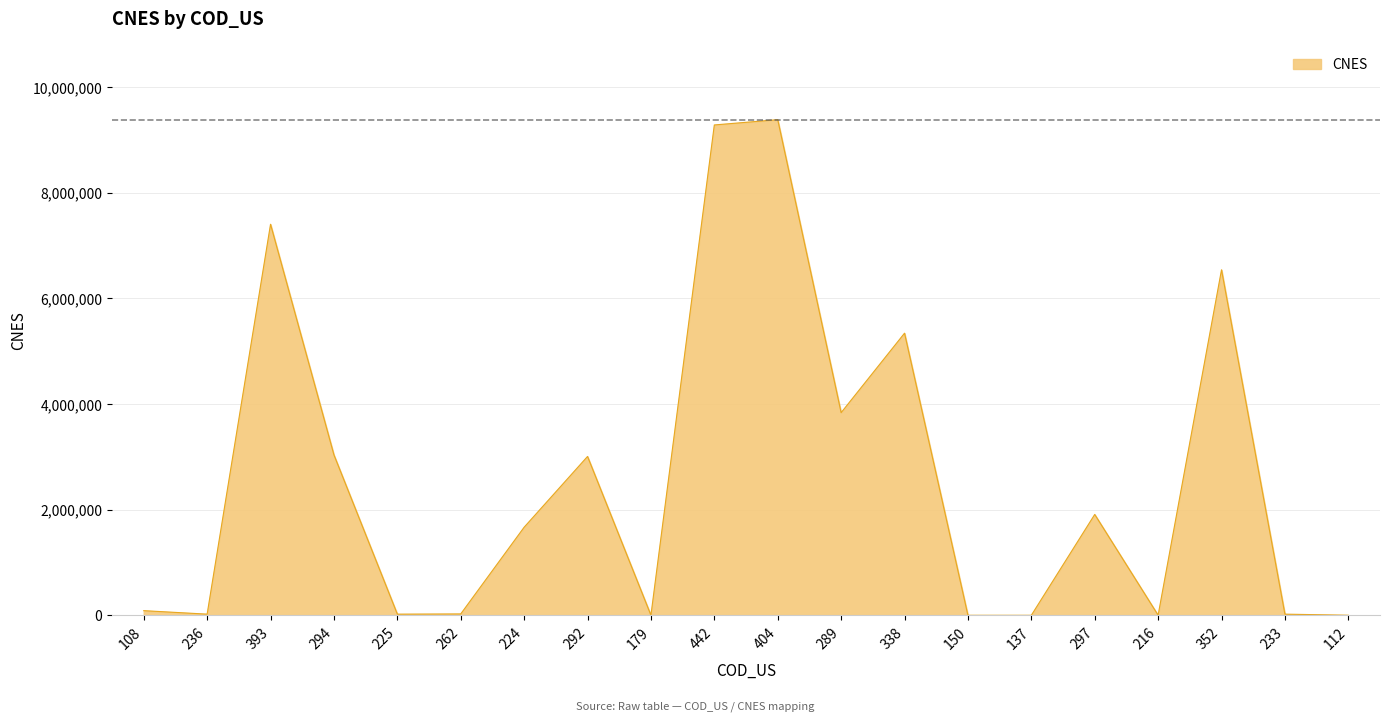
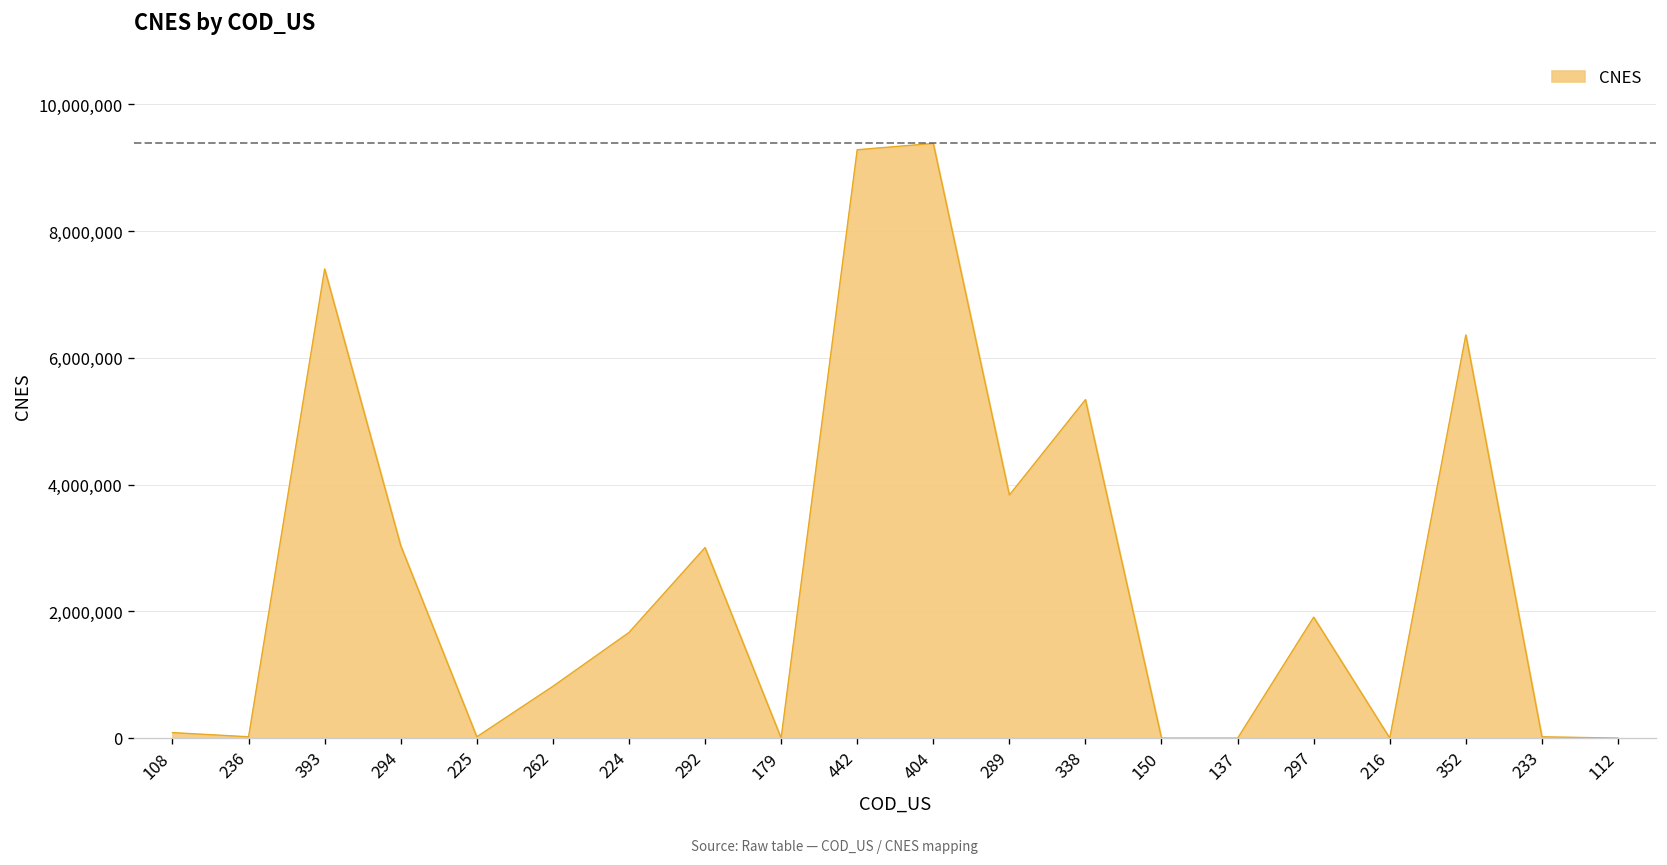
262: 0 -> 800,000
352: 6,500,000 -> 6,400,000
